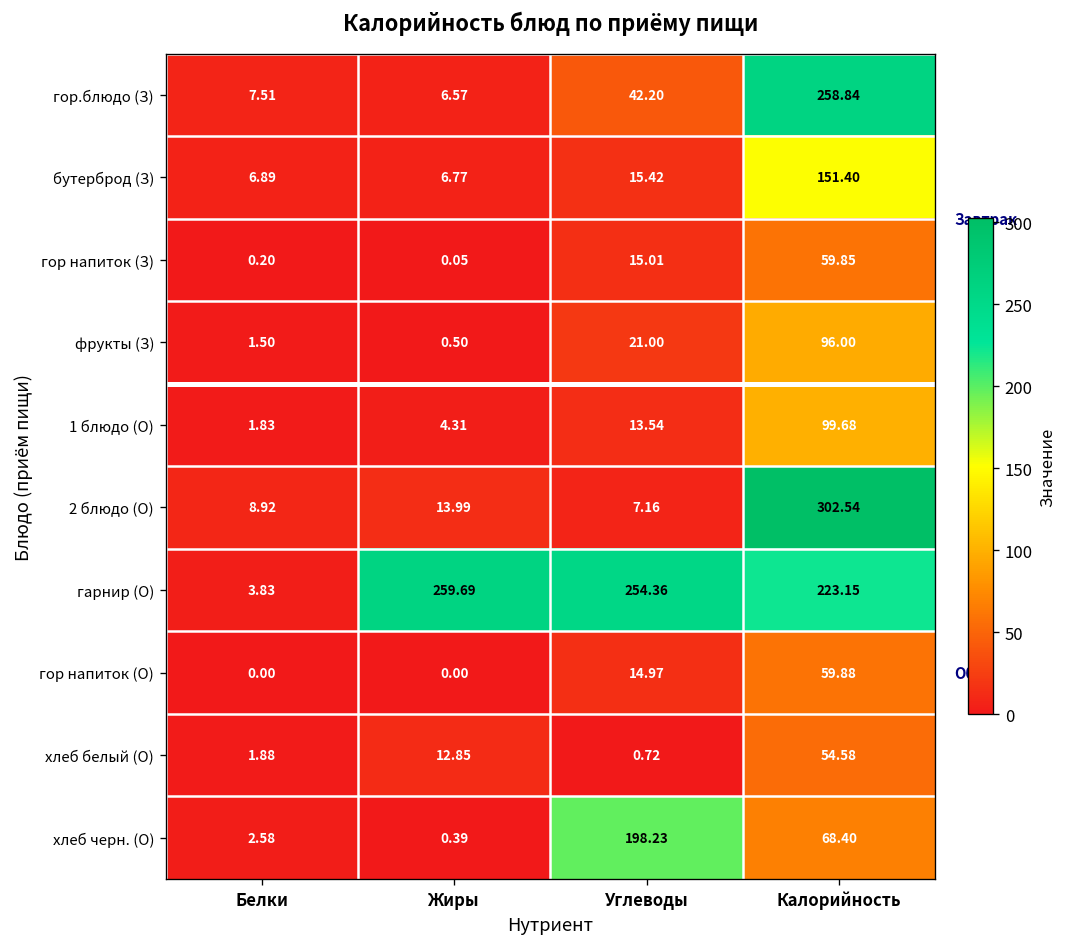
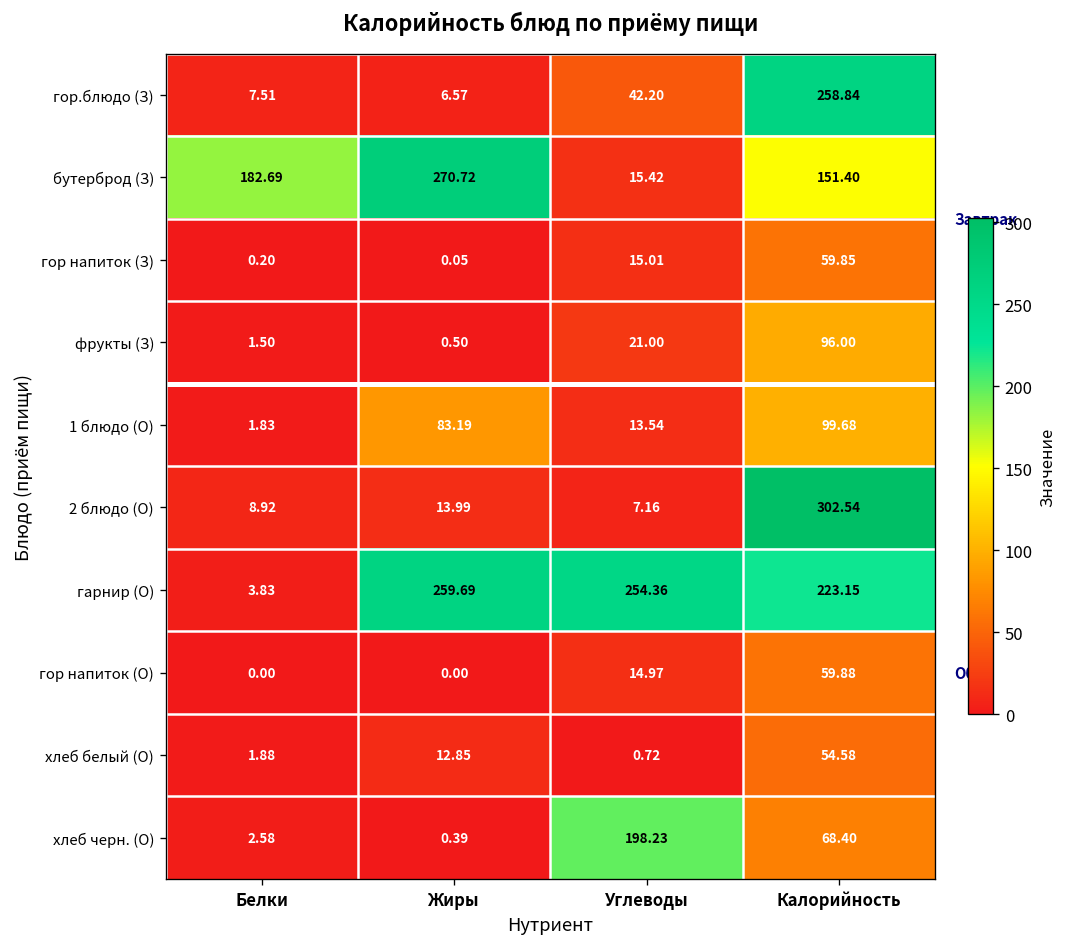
бутерброд (З), Белки: 6.89 -> 182.69
бутерброд (З), Жиры: 6.77 -> 270.72
1 блюдо (О), Жиры: 4.31 -> 83.19
